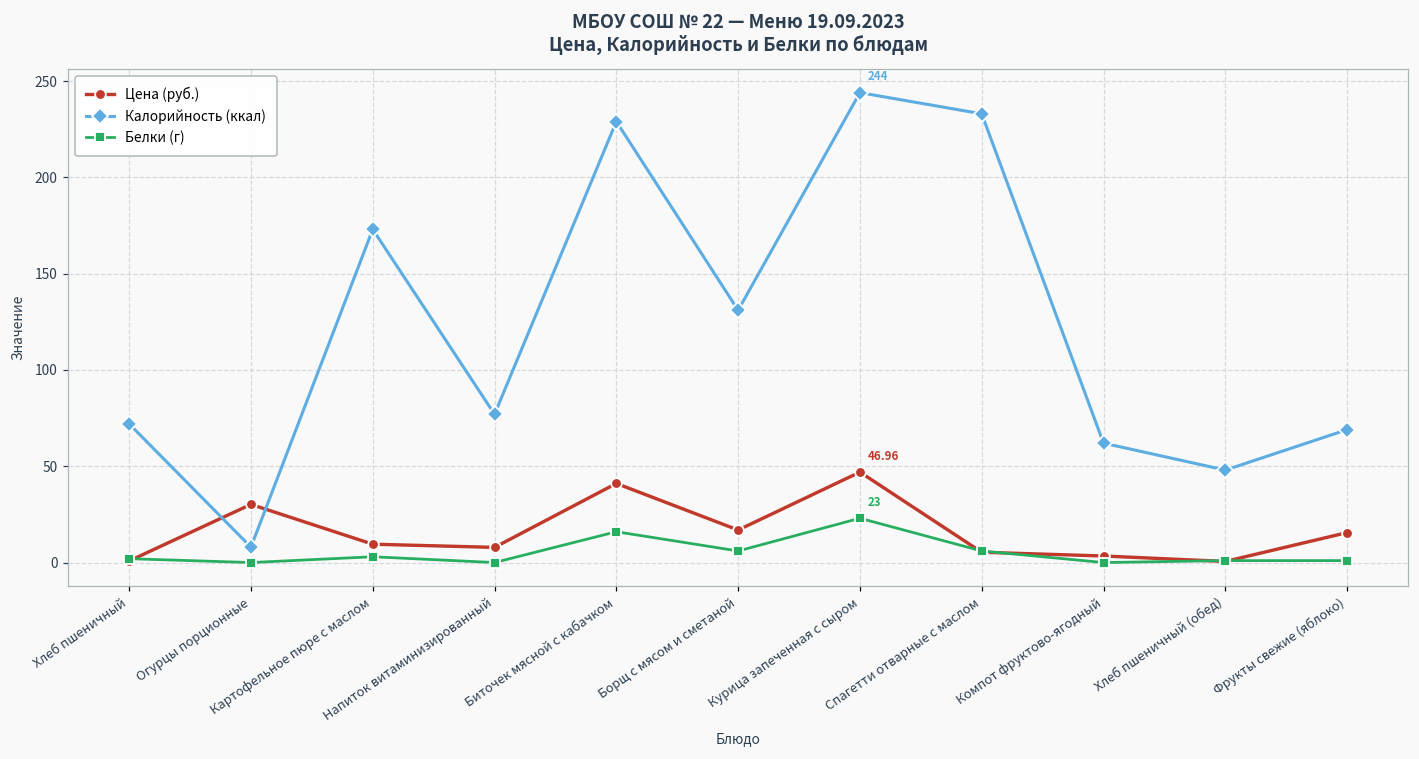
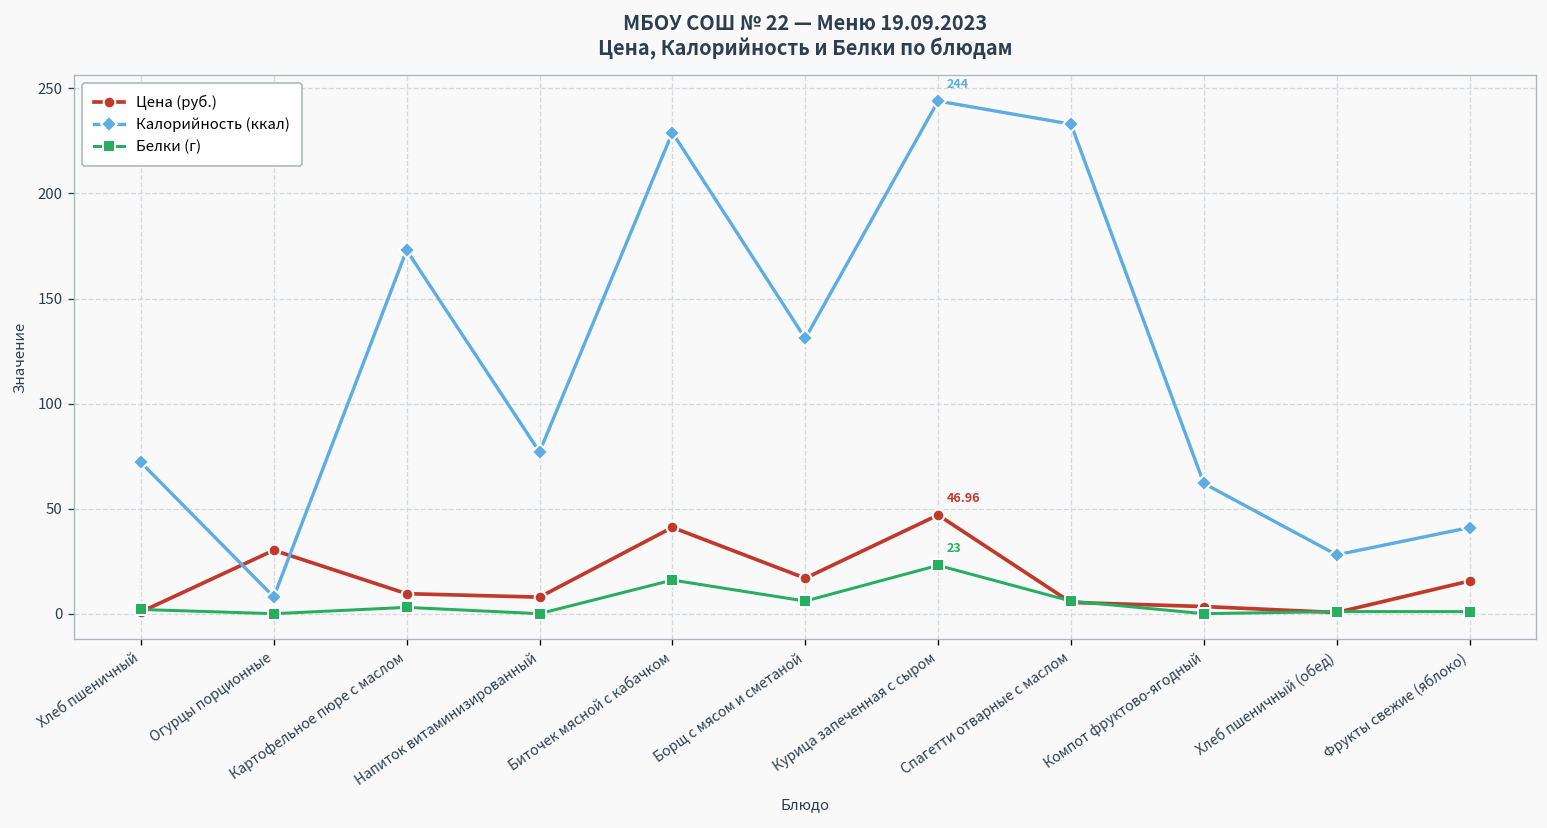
Калорийность (ккал), Хлеб пшеничный (обед): 48 -> 28
Калорийность (ккал), Фрукты свежие (яблоко): 69 -> 41
